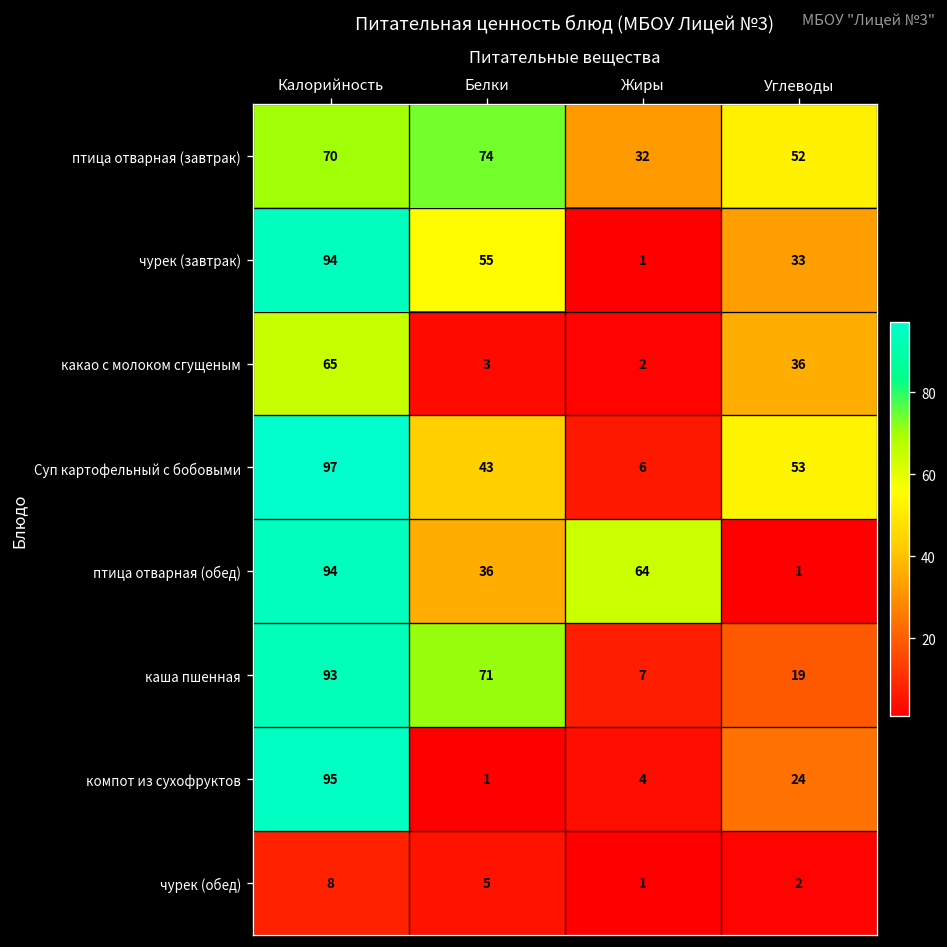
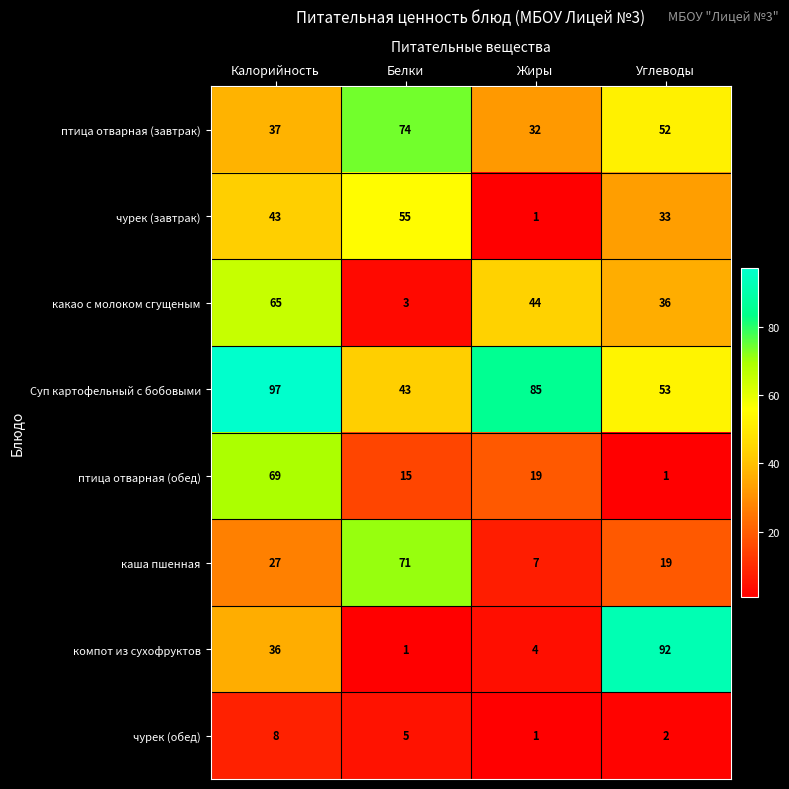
птица отварная (завтрак), Калорийность: 70 -> 37
чурек (завтрак), Калорийность: 94 -> 43
какао с молоком сгущеным, Жиры: 2 -> 44
Суп картофельный с бобовыми, Жиры: 6 -> 85
птица отварная (обед), Калорийность: 94 -> 69
птица отварная (обед), Белки: 36 -> 15
птица отварная (обед), Жиры: 64 -> 19
каша пшенная, Калорийность: 93 -> 27
компот из сухофруктов, Калорийность: 95 -> 36
компот из сухофруктов, Углеводы: 24 -> 92
